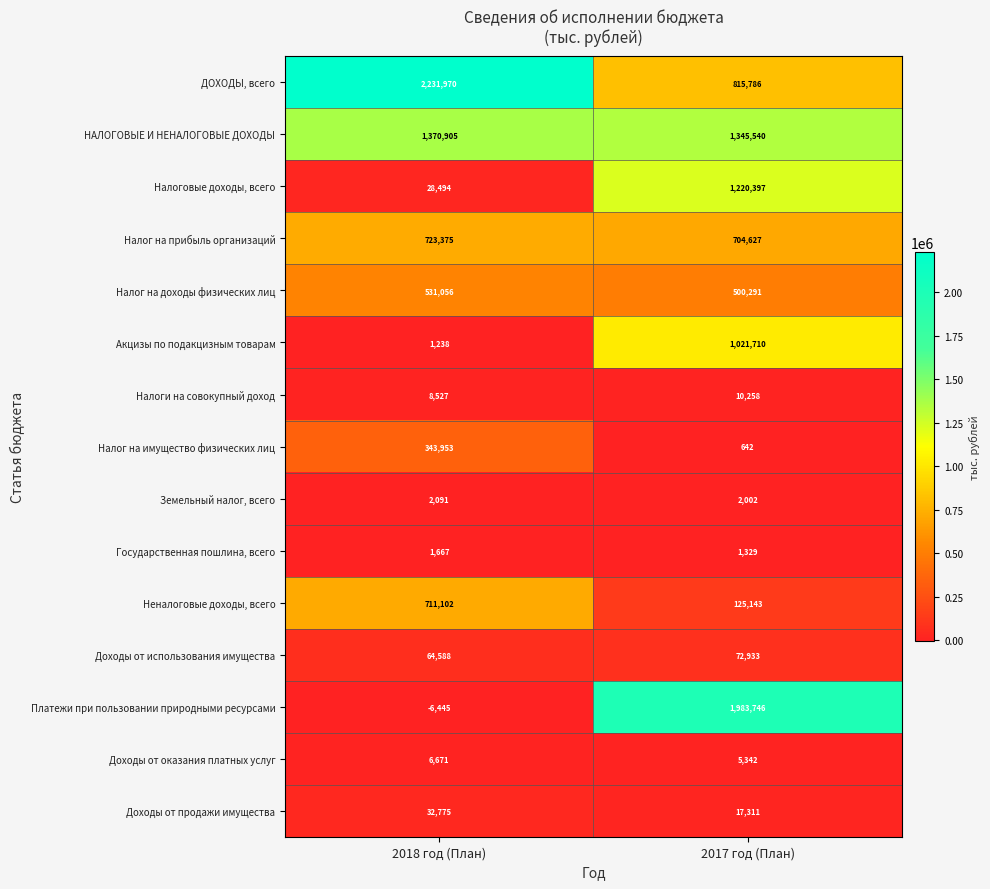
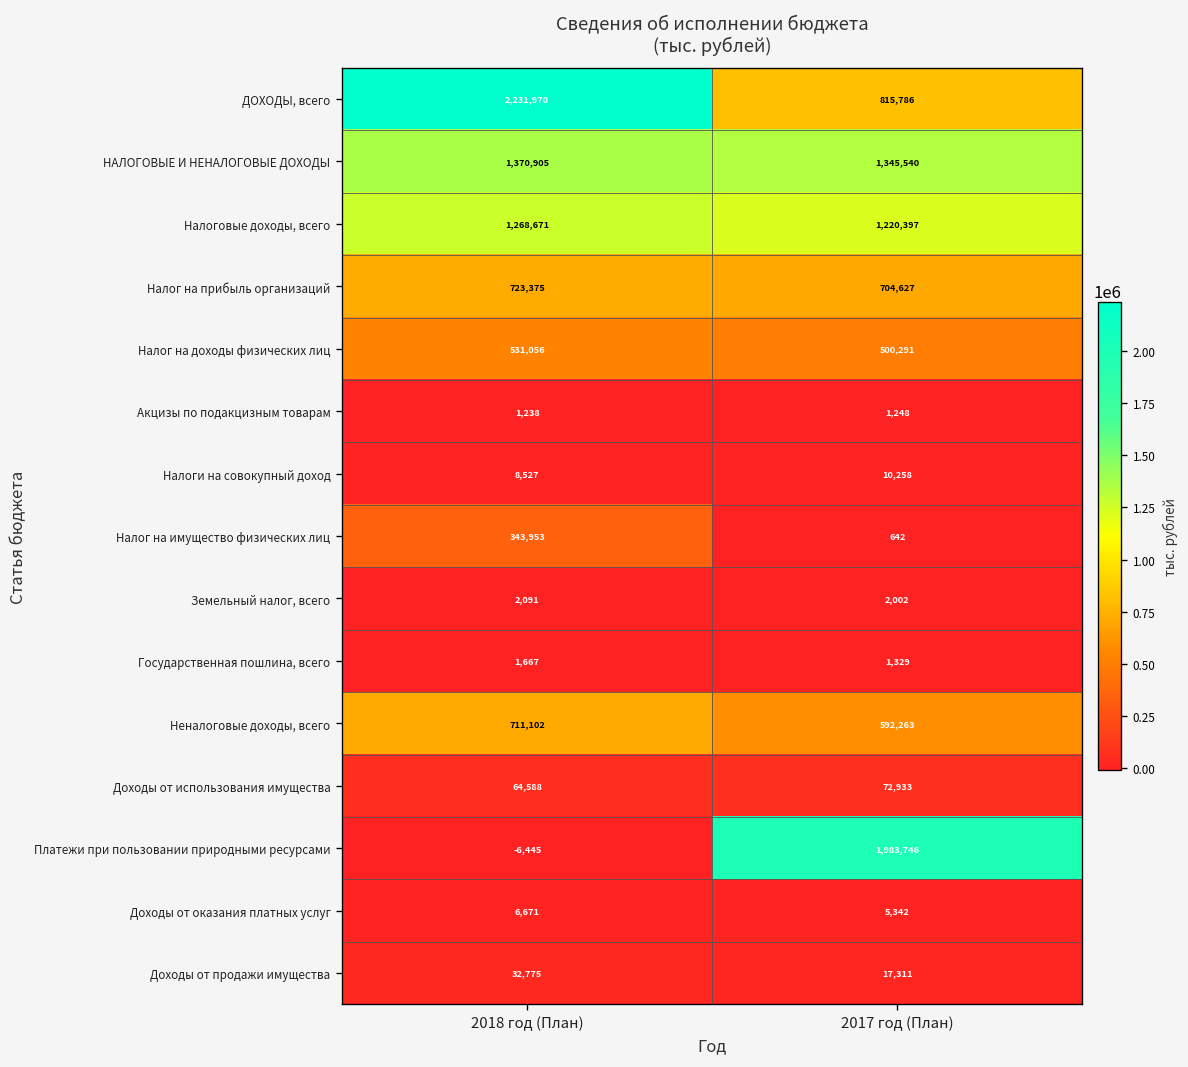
Налоговые доходы, всего, 2018 год (План): 28,494 -> 1,268,671
Акцизы по подакцизным товарам, 2017 год (План): 1,021,710 -> 1,248
Неналоговые доходы, всего, 2017 год (План): 125,143 -> 592,263
